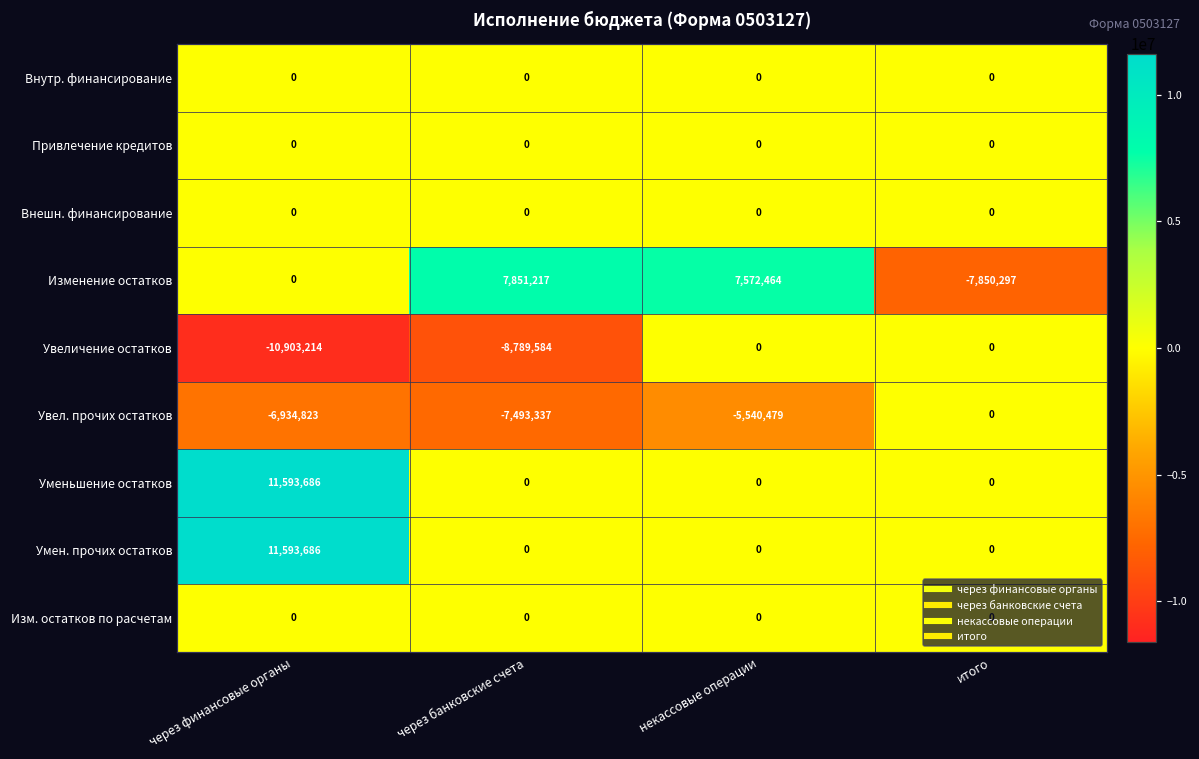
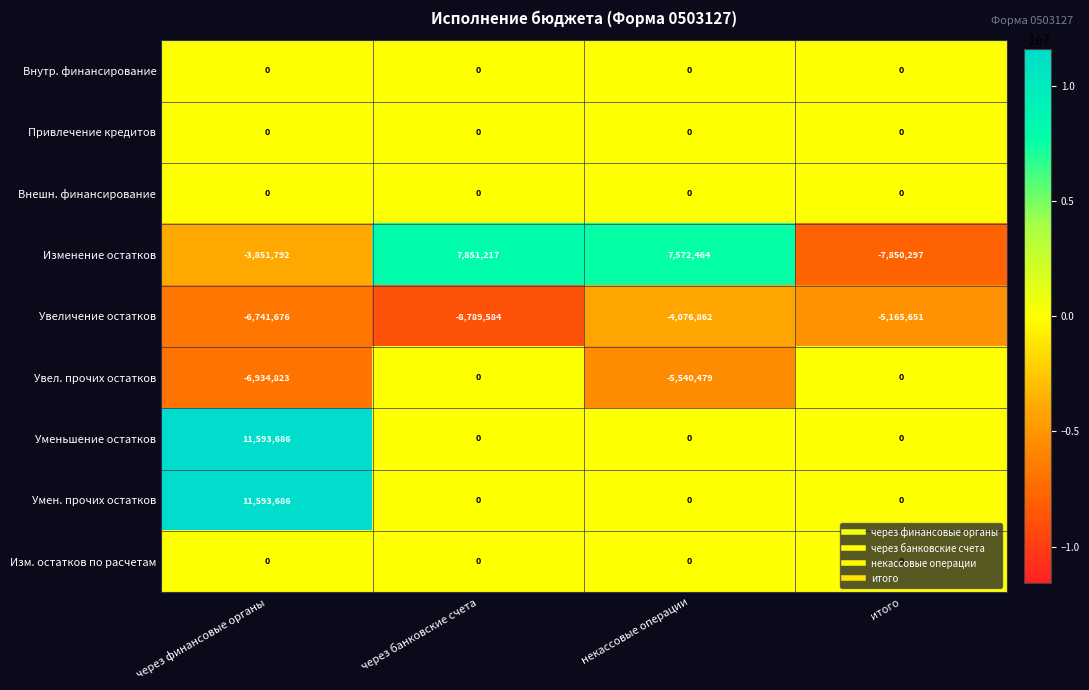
Изменение остатков, через финансовые органы: 0 -> -3,851,792
Увеличение остатков, через финансовые органы: -10,903,214 -> -6,741,676
Увеличение остатков, некассовые операции: 0 -> -4,076,862
Увеличение остатков, итого: 0 -> -5,165,651
Увел. прочих остатков, через банковские счета: -7,493,337 -> 0
